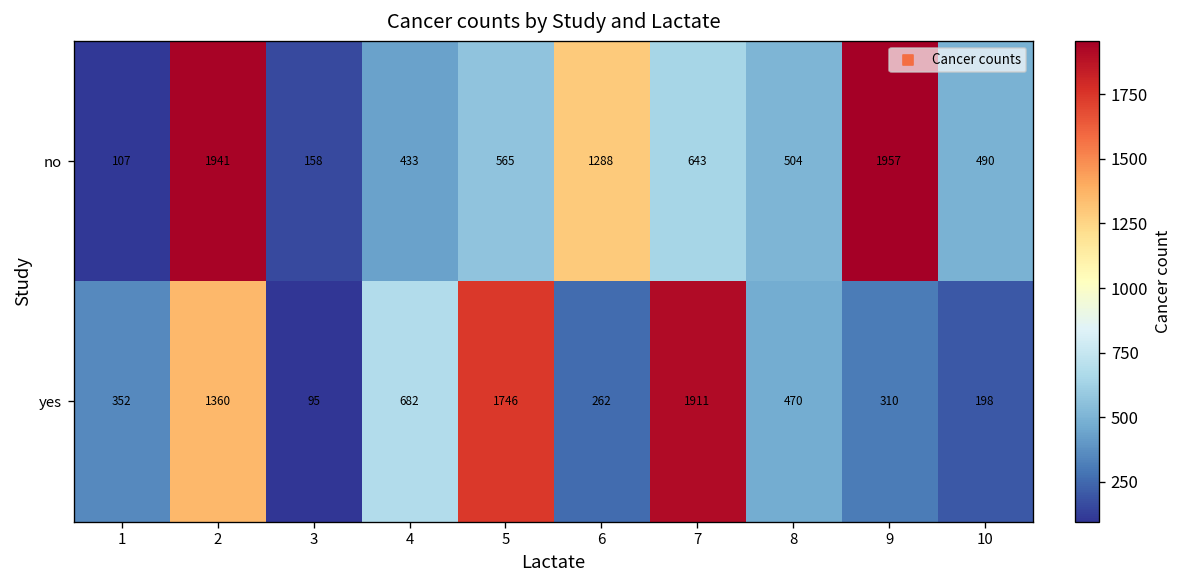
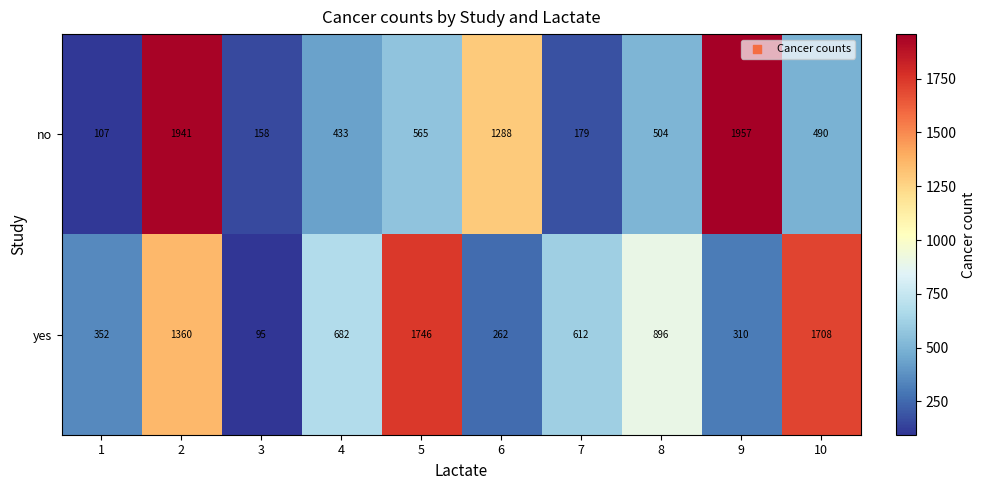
no, 7: 643 -> 179
yes, 7: 1911 -> 612
yes, 8: 470 -> 896
yes, 10: 198 -> 1708
